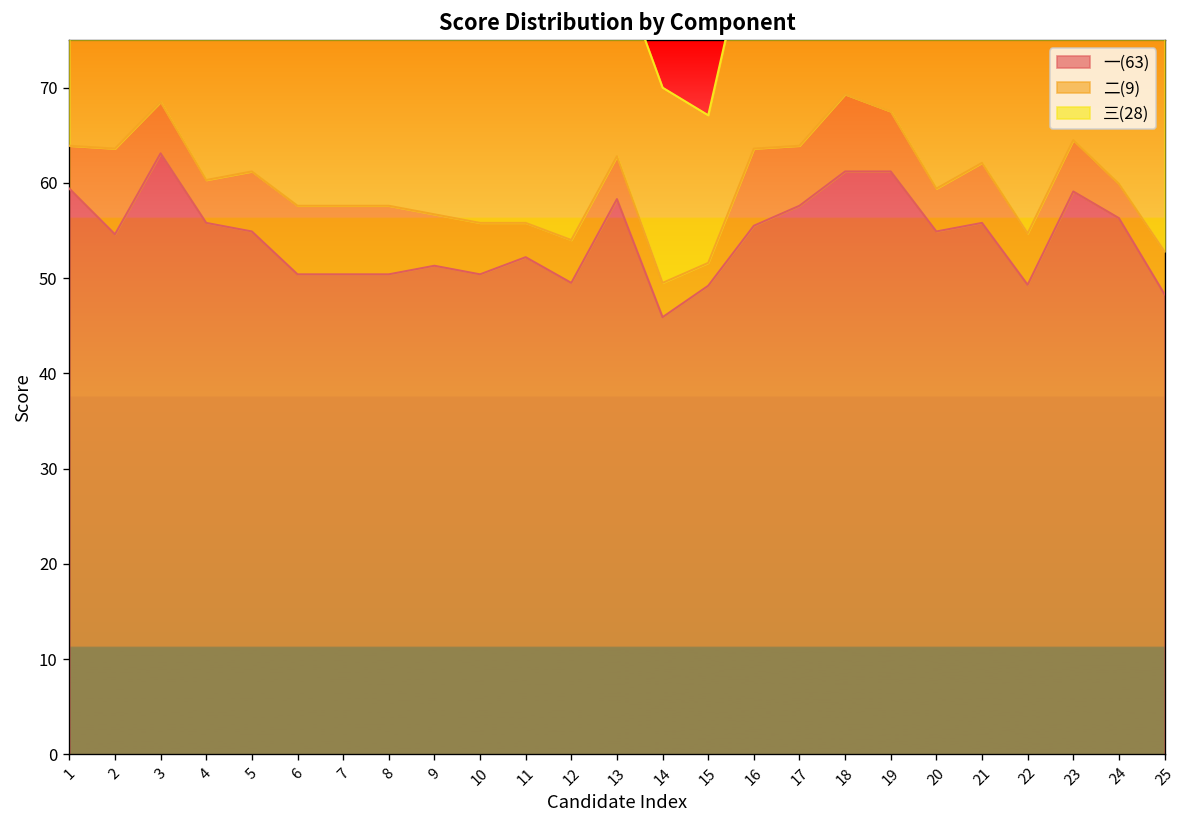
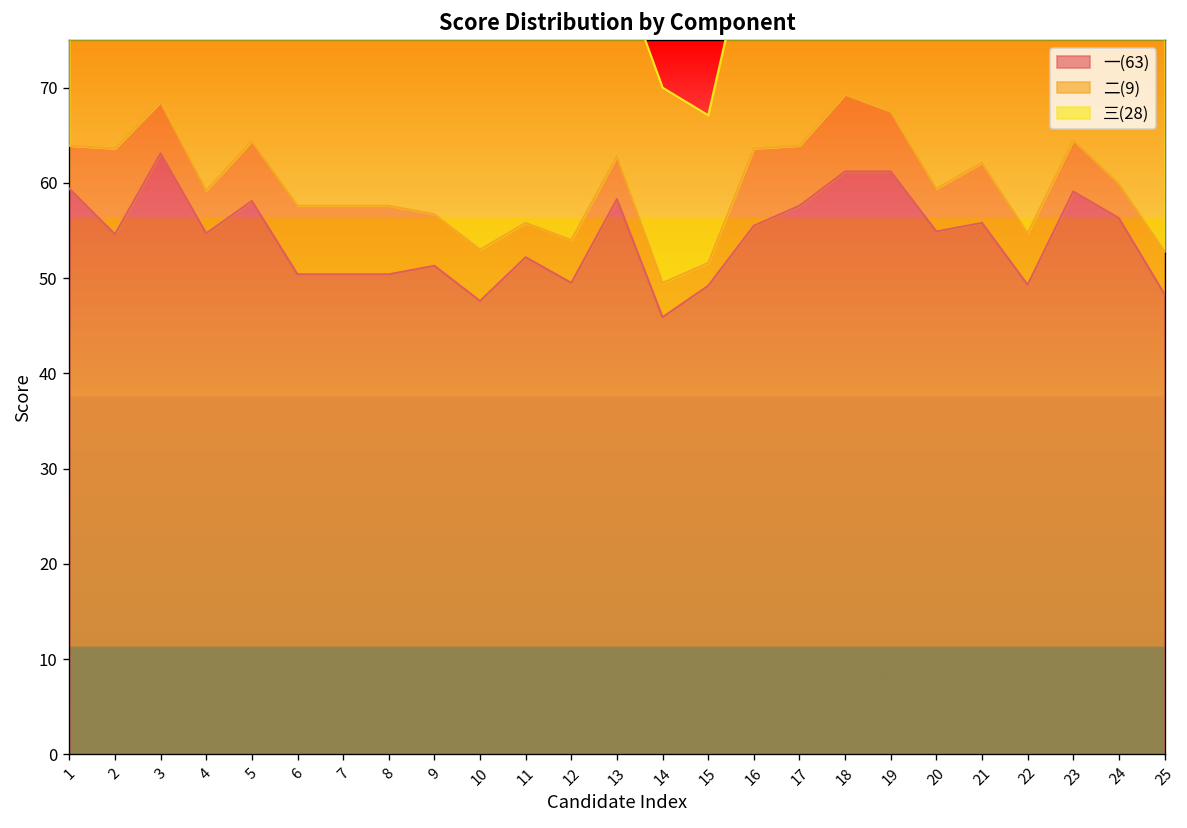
一(63), 4: 56 -> 55
一(63), 5: 55 -> 58
一(63), 10: 50 -> 48
